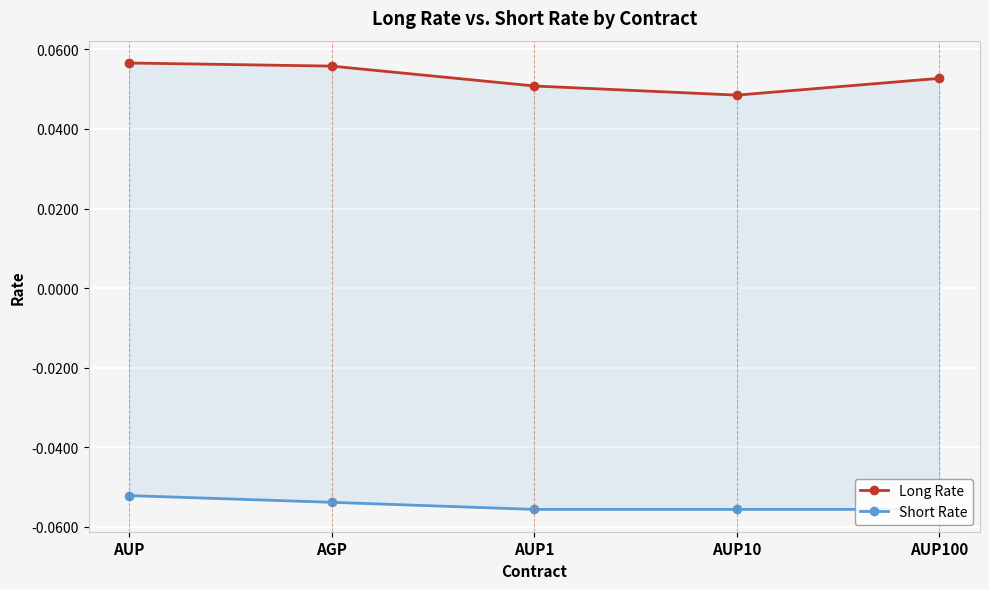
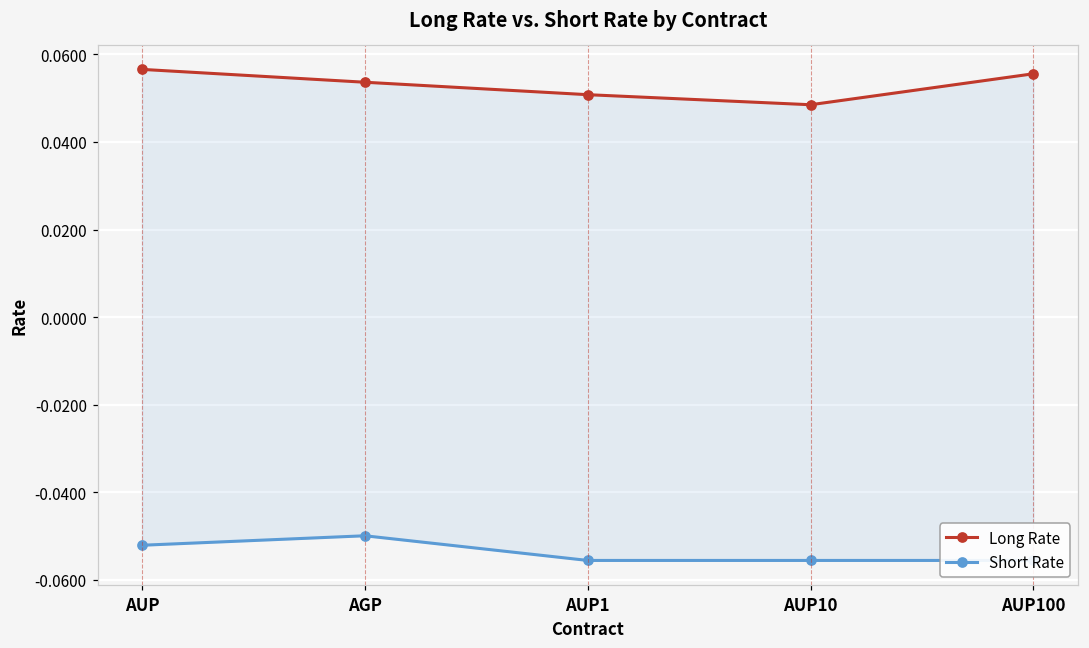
Long Rate, AGP: 0.056 -> 0.054
Short Rate, AGP: -0.054 -> -0.050
Long Rate, AUP100: 0.053 -> 0.056
